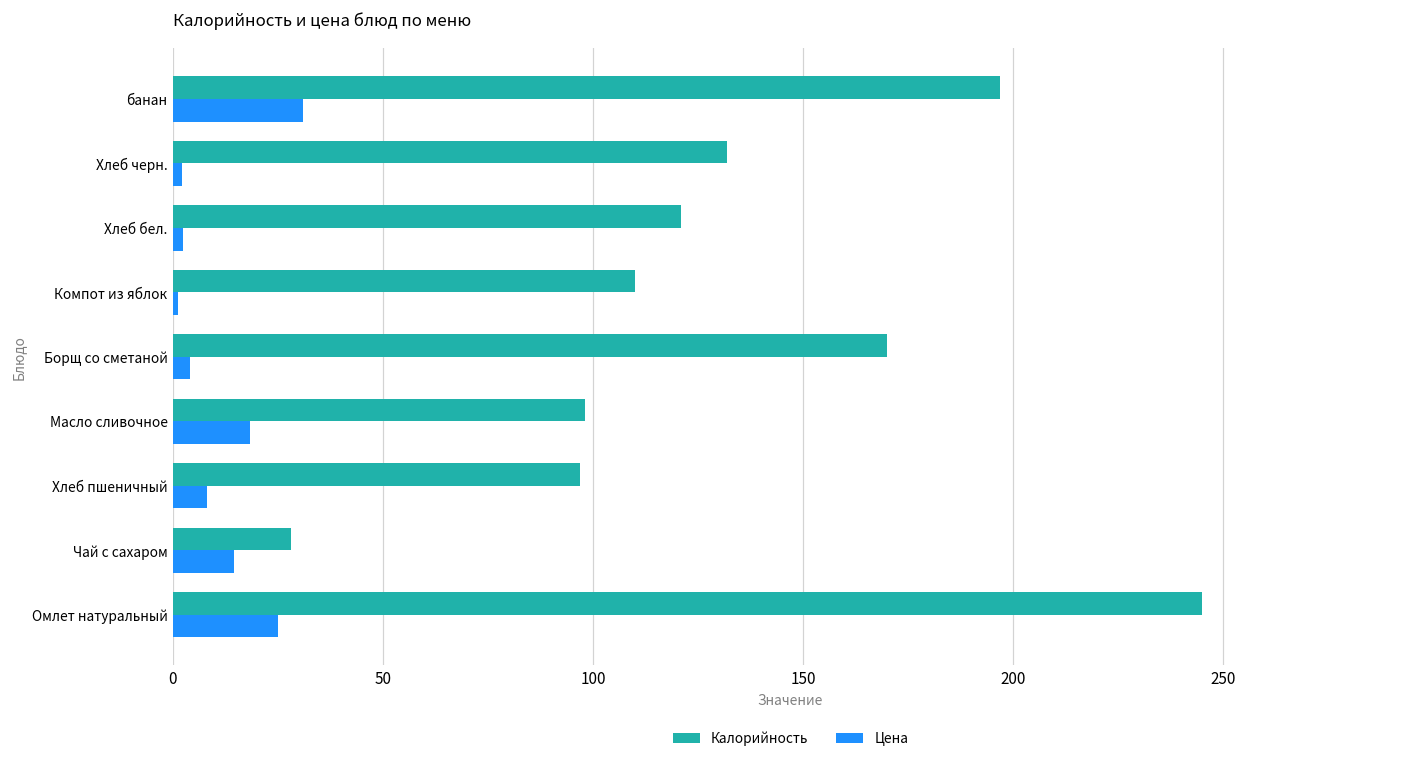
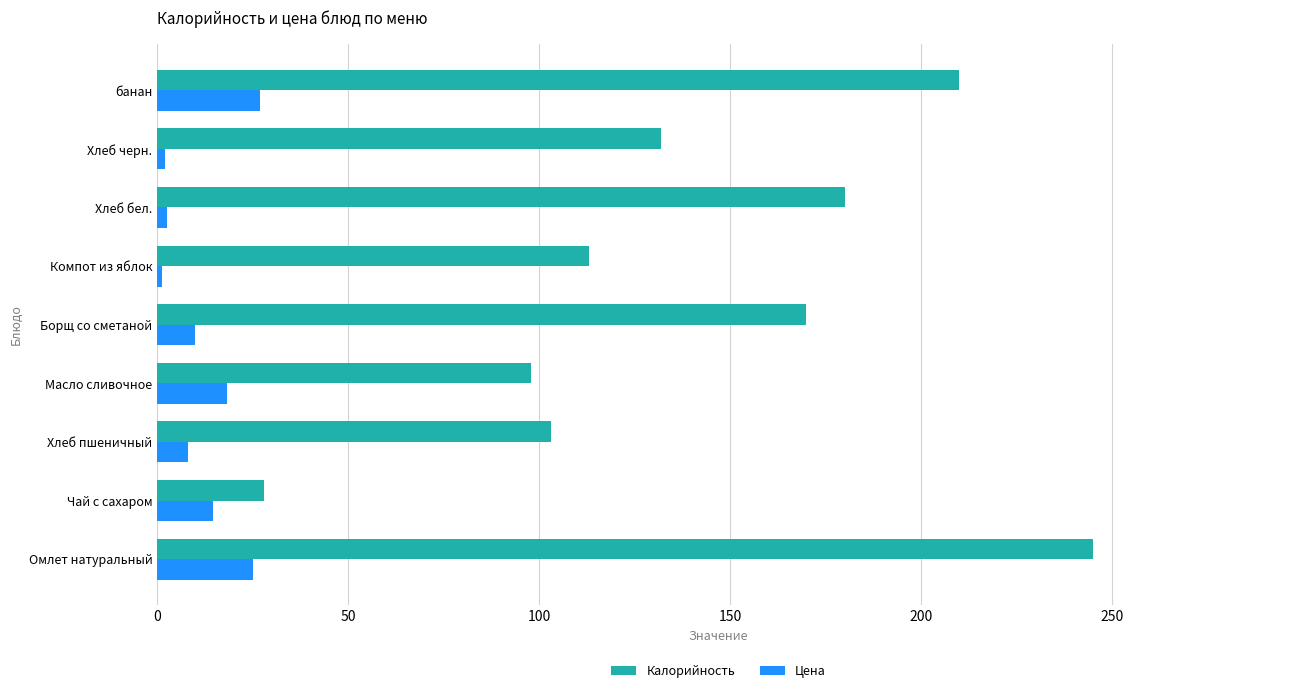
Калорийность, банан: 197 -> 210
Цена, банан: 31 -> 27
Калорийность, Хлеб бел.: 121 -> 180
Калорийность, Компот из яблок: 110 -> 113
Цена, Борщ со сметаной: 4 -> 10
Калорийность, Хлеб пшеничный: 97 -> 103
